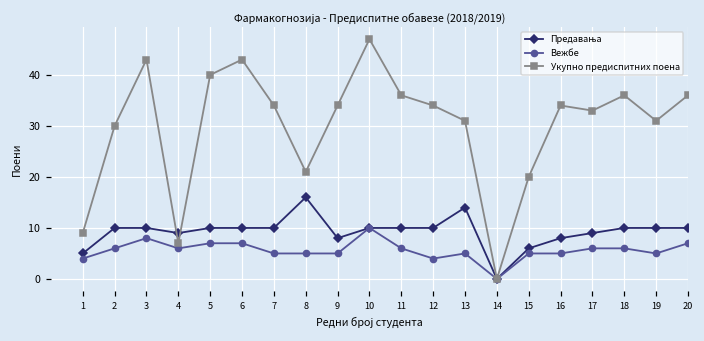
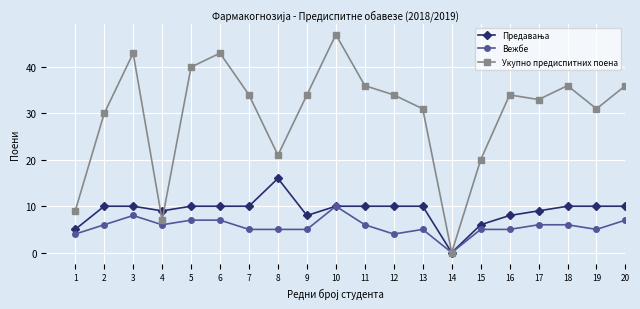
Предавања, 13: 14 -> 10
